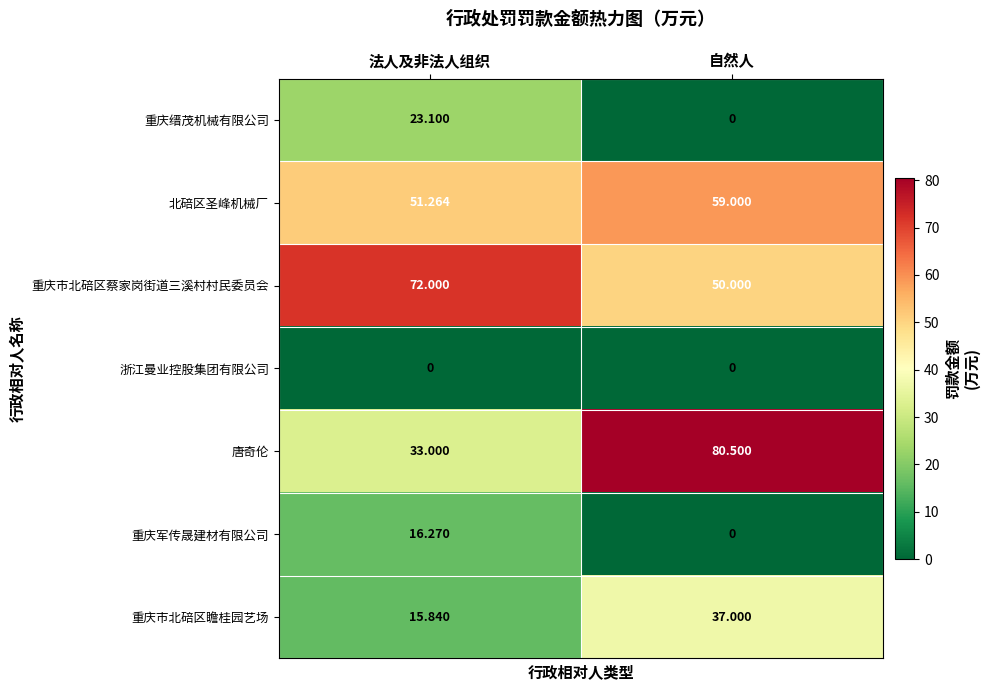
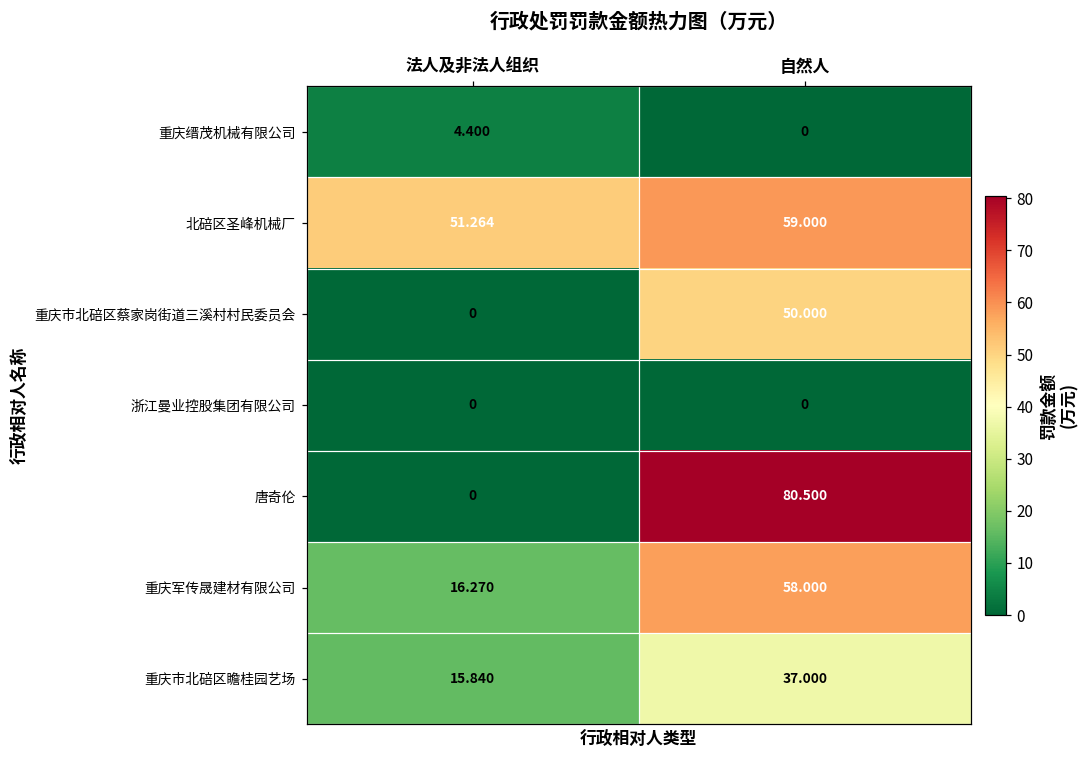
重庆缙茂机械有限公司, 法人及非法人组织: 23.100 -> 4.400
重庆市北碚区蔡家岗街道三溪村村民委员会, 法人及非法人组织: 72.000 -> 0
唐奇伦, 法人及非法人组织: 33.000 -> 0
重庆军传晟建材有限公司, 自然人: 0 -> 58.000
